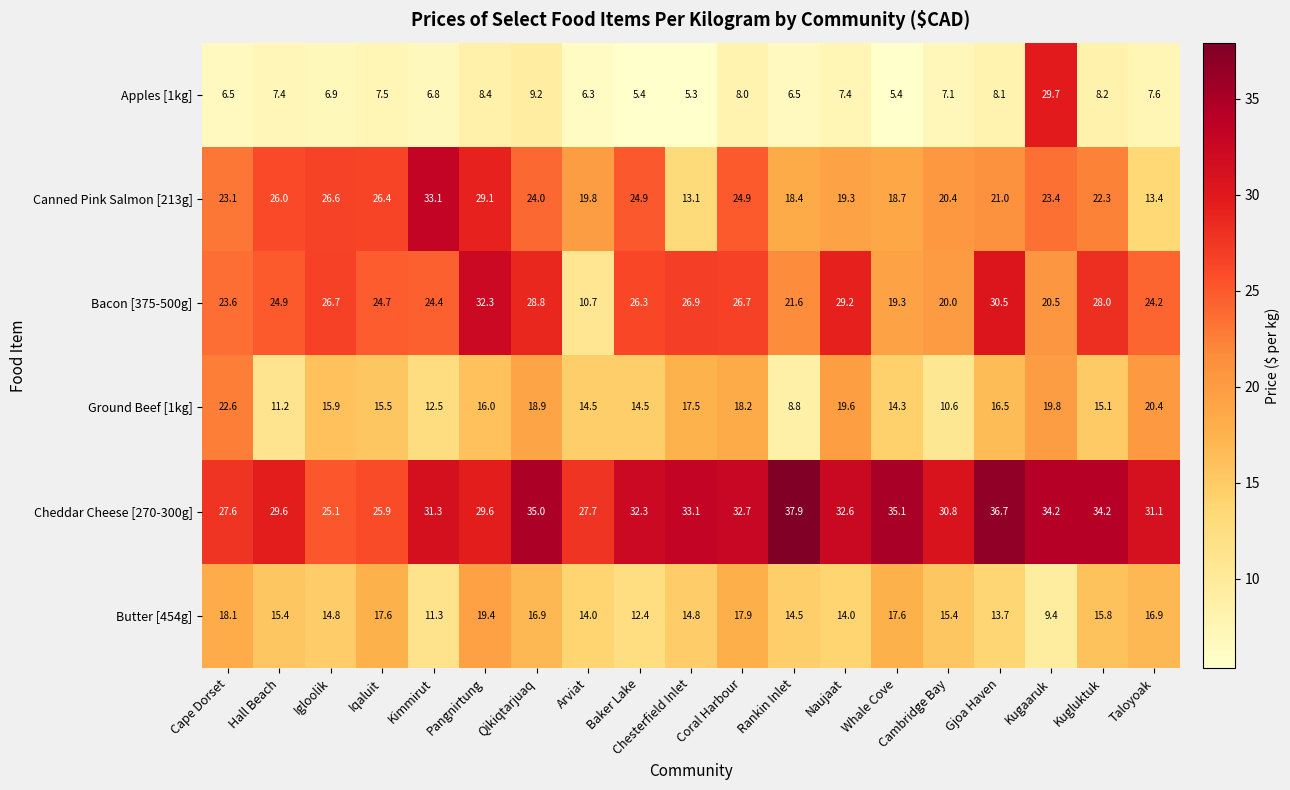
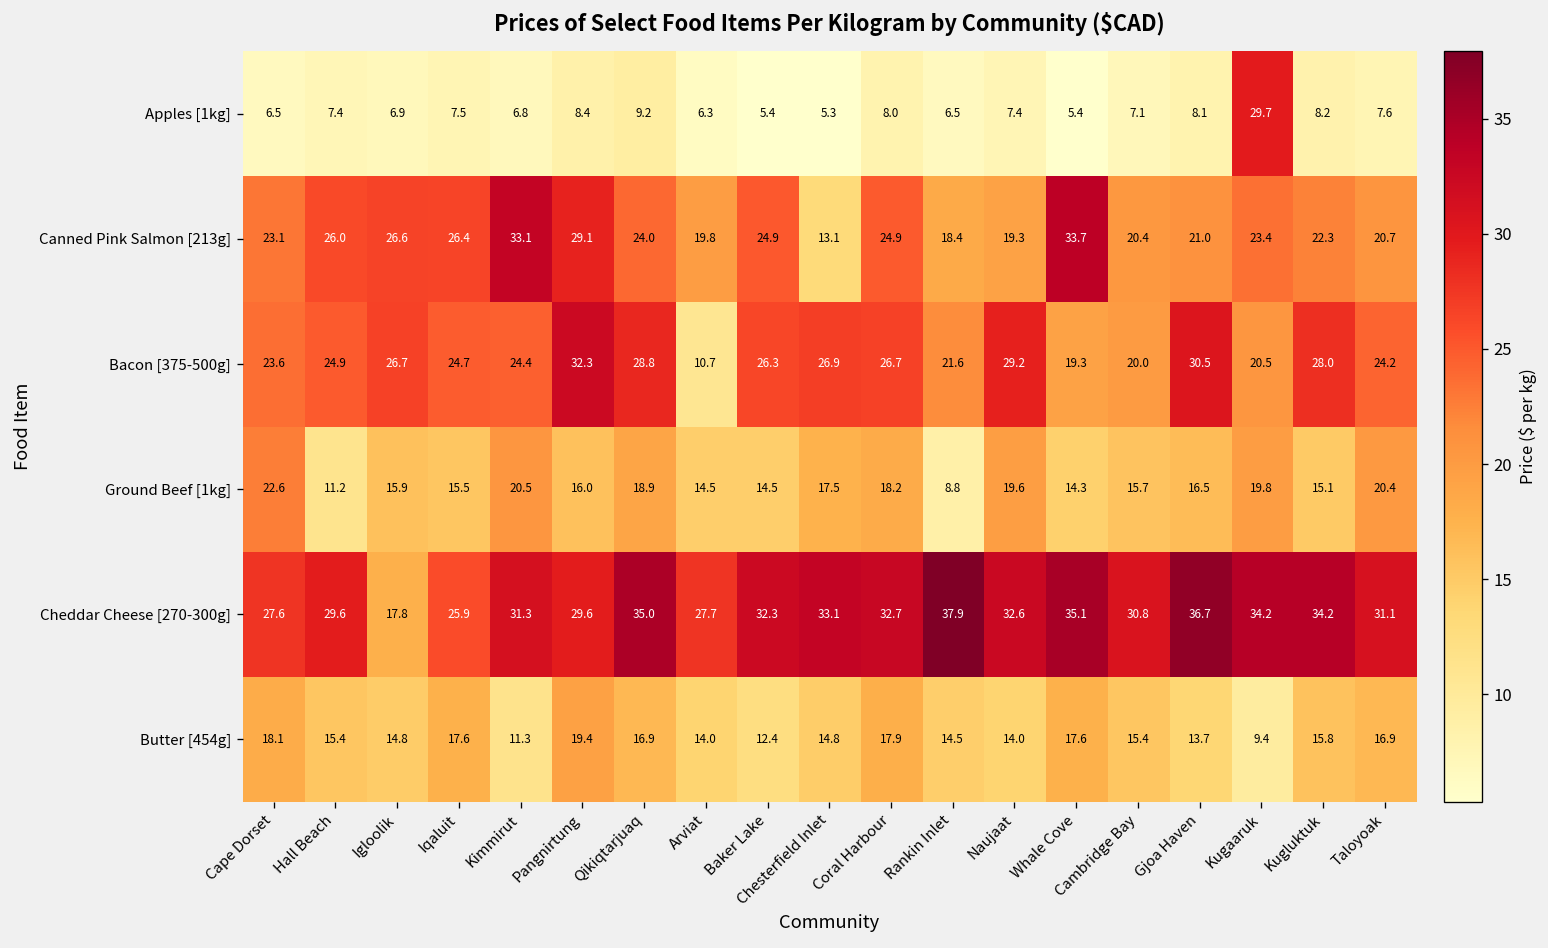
Canned Pink Salmon [213g], Whale Cove: 18.7 -> 33.7
Canned Pink Salmon [213g], Taloyoak: 13.4 -> 20.7
Ground Beef [1kg], Kimmirut: 12.5 -> 20.5
Ground Beef [1kg], Cambridge Bay: 10.6 -> 15.7
Cheddar Cheese [270-300g], Igloolik: 25.1 -> 17.8
